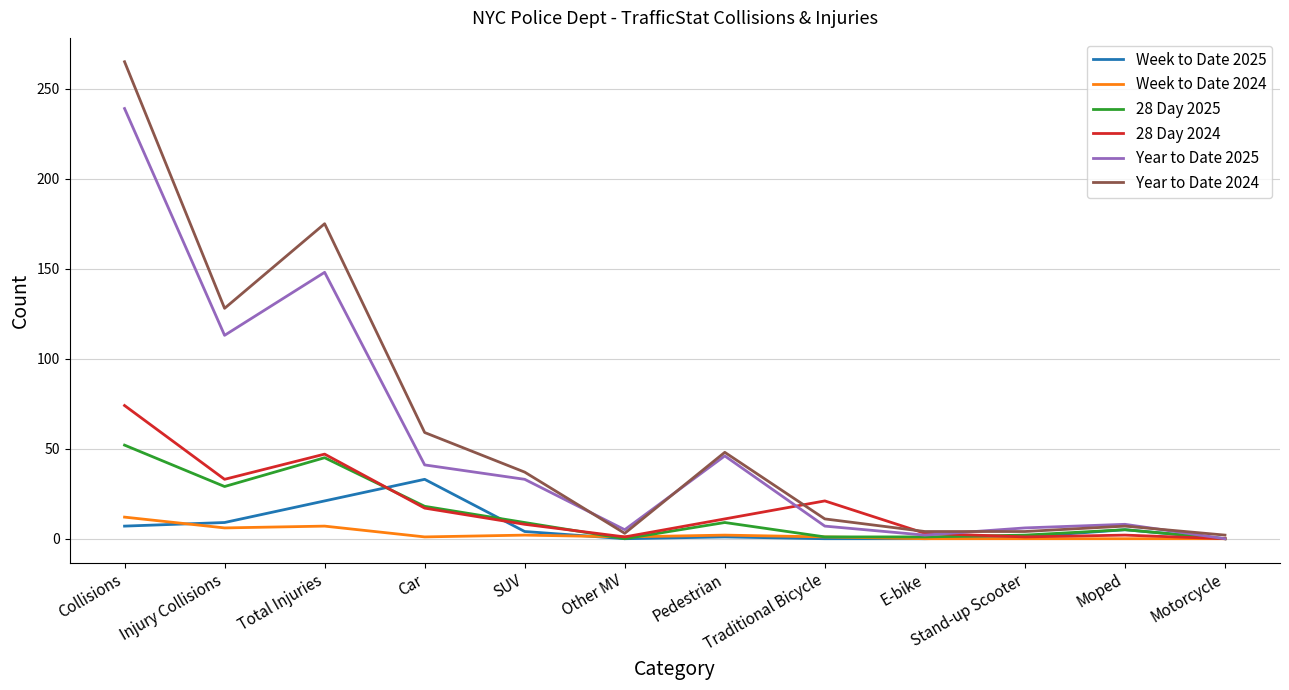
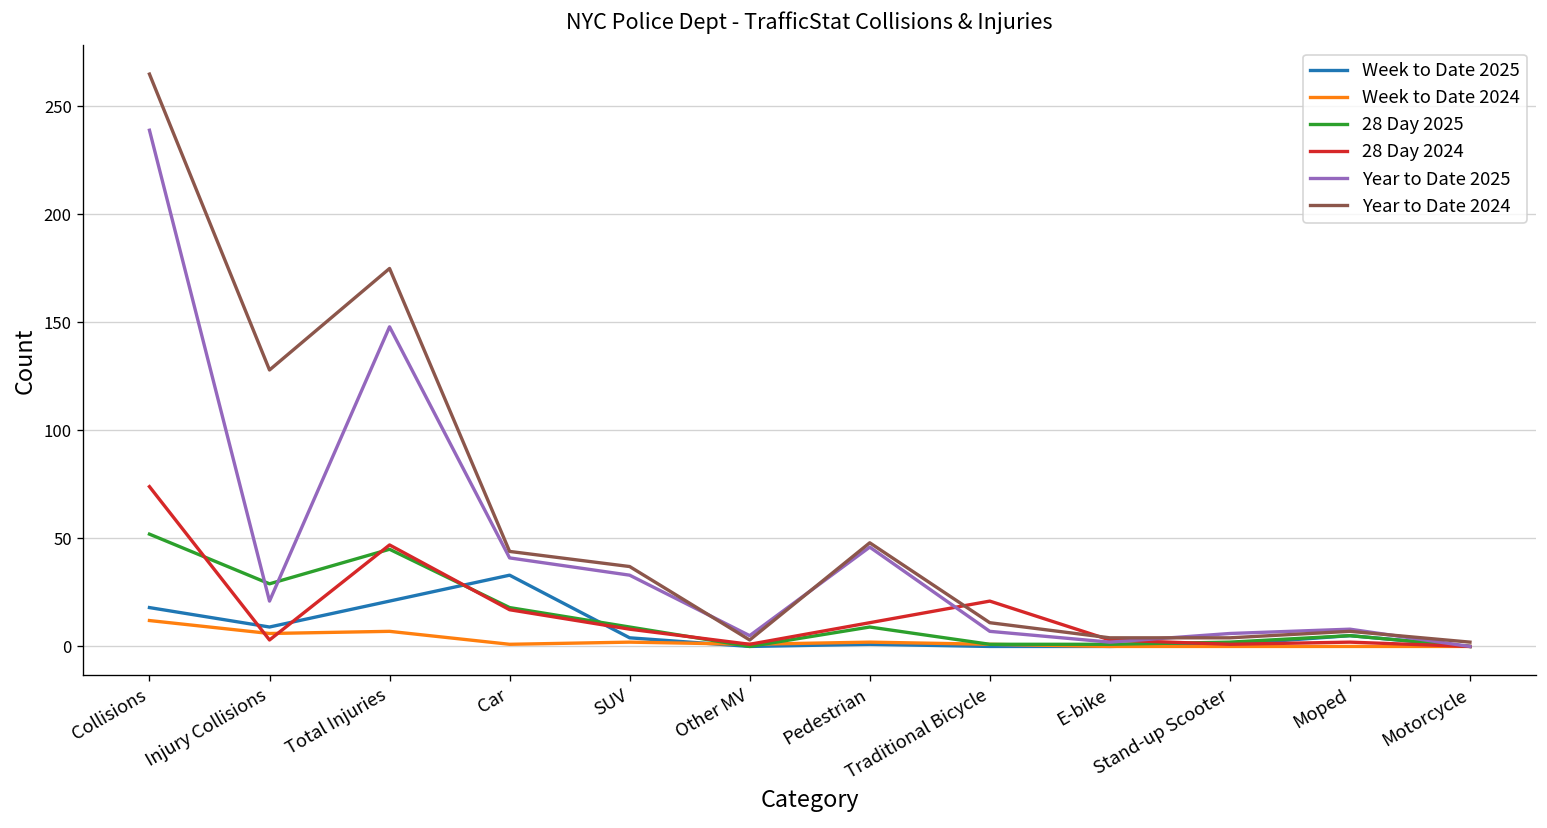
Week to Date 2025, Collisions: 7 -> 18
28 Day 2024, Injury Collisions: 33 -> 3
Year to Date 2025, Injury Collisions: 113 -> 21
Year to Date 2024, Car: 59 -> 44
